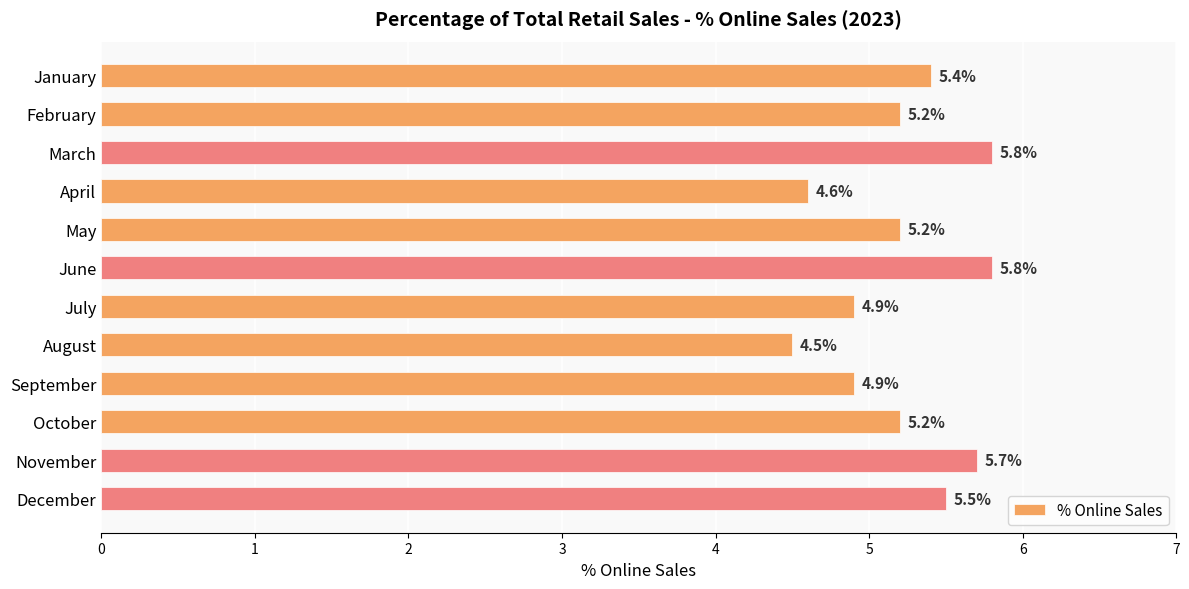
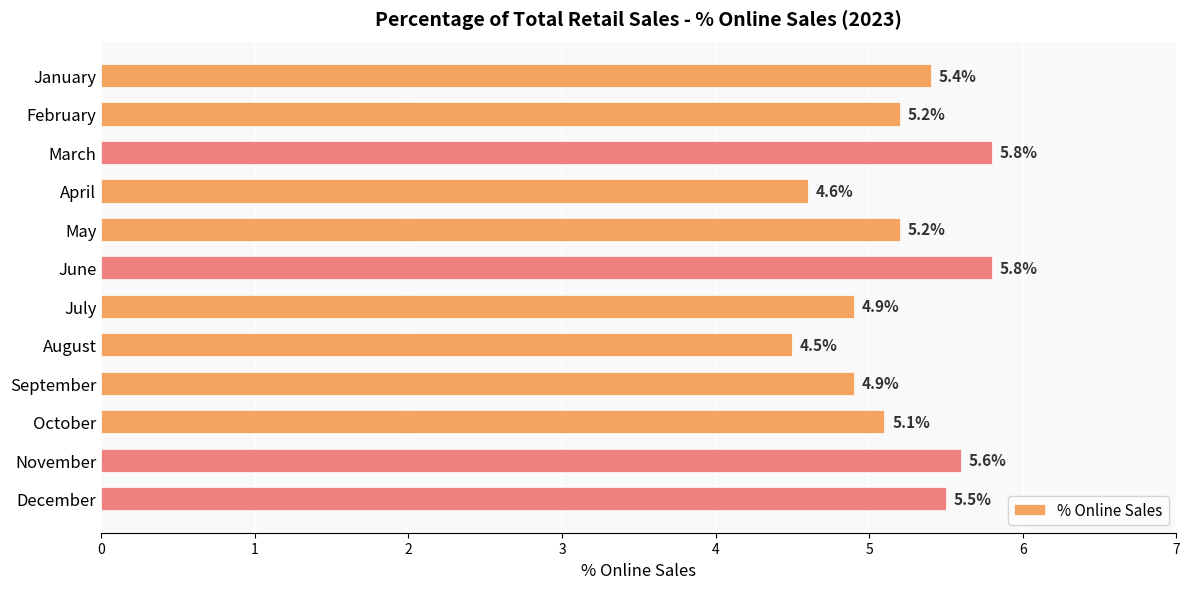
October: 5.2% -> 5.1%
November: 5.7% -> 5.6%
